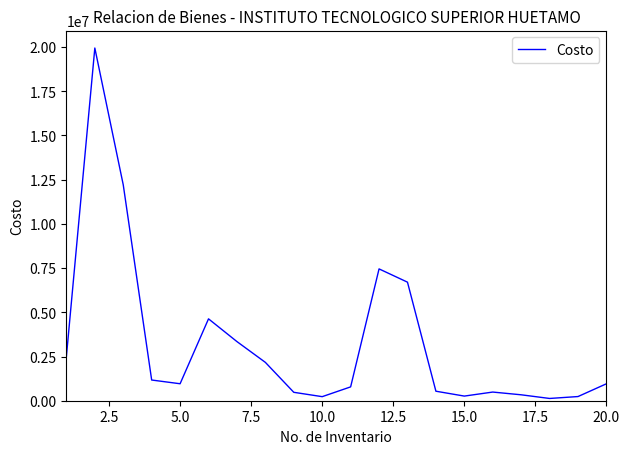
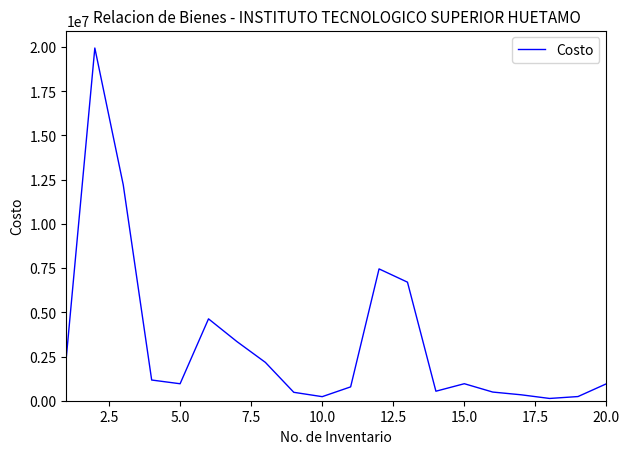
15.0: 300000 -> 1000000
